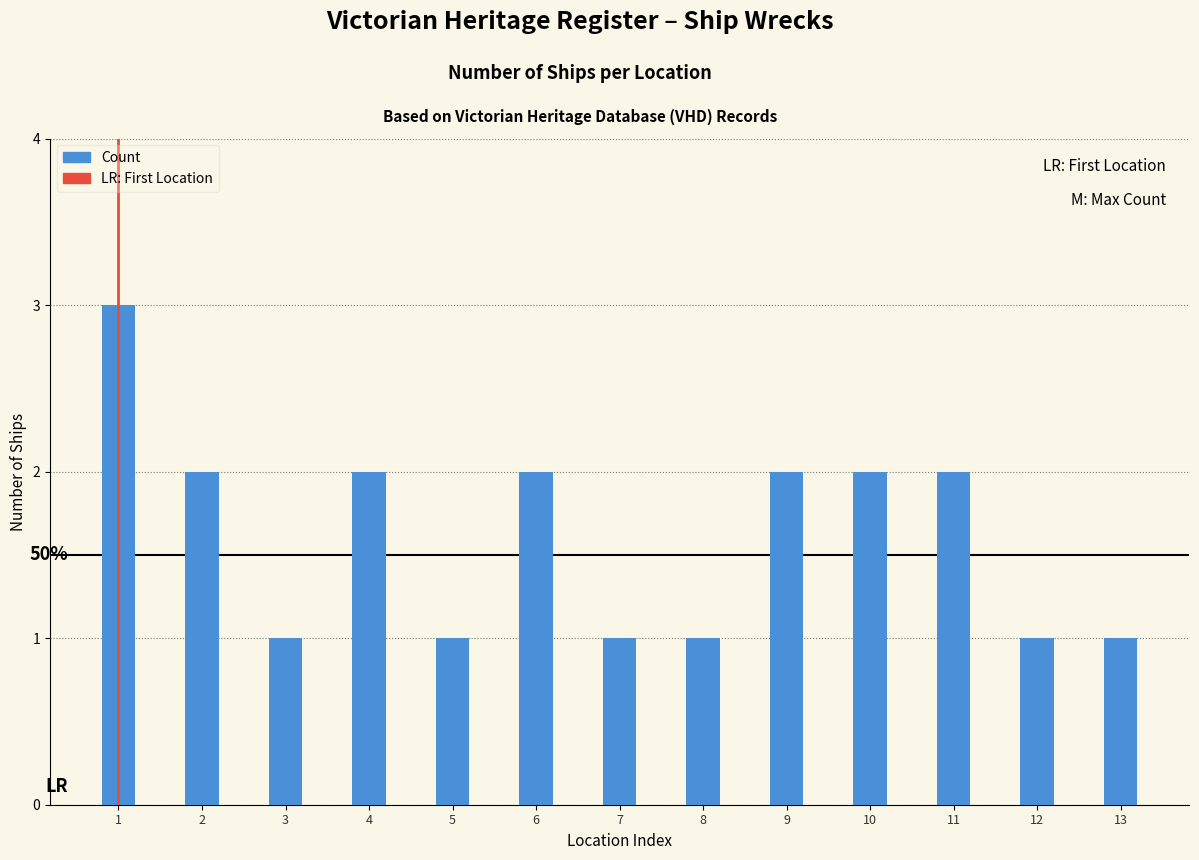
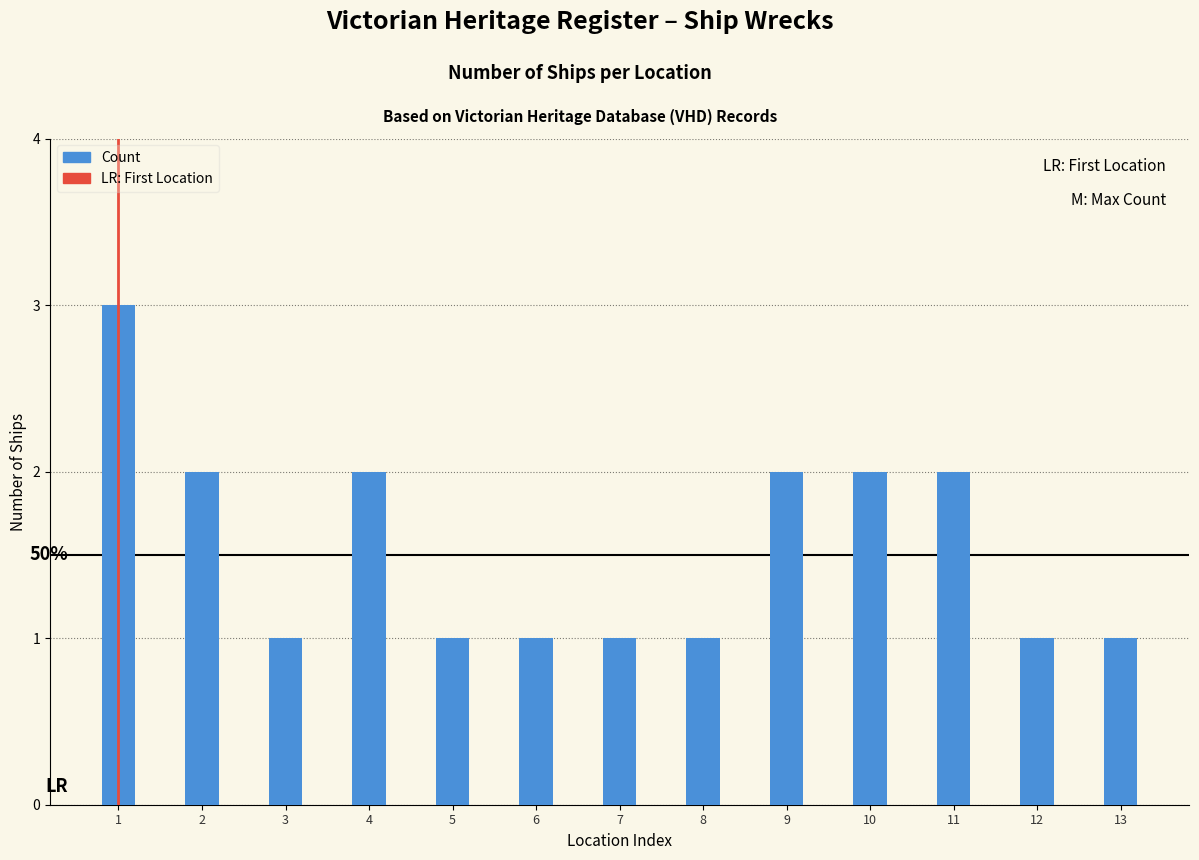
6: 2 -> 1
